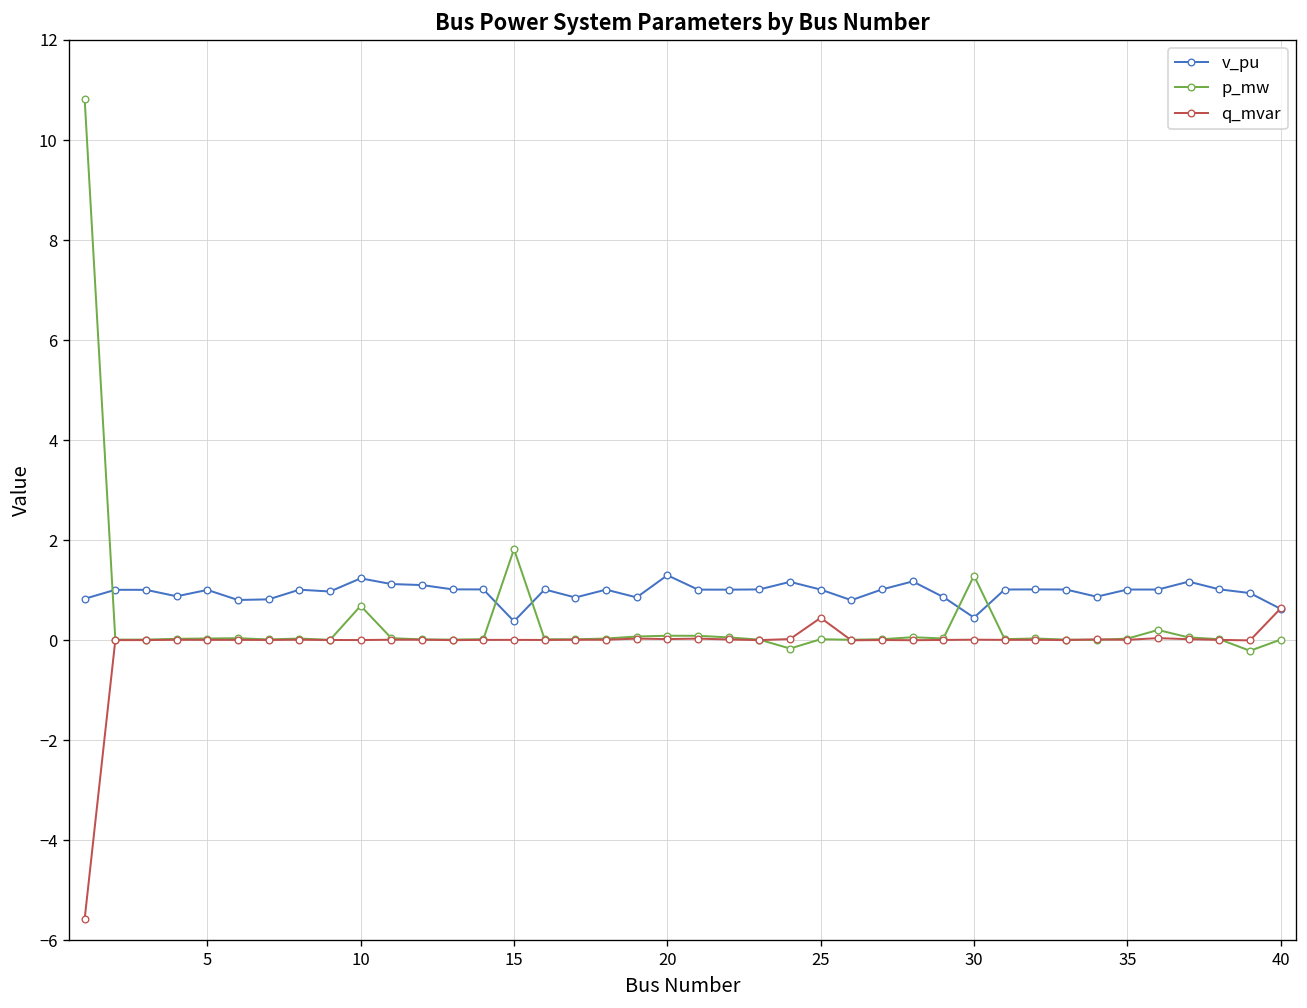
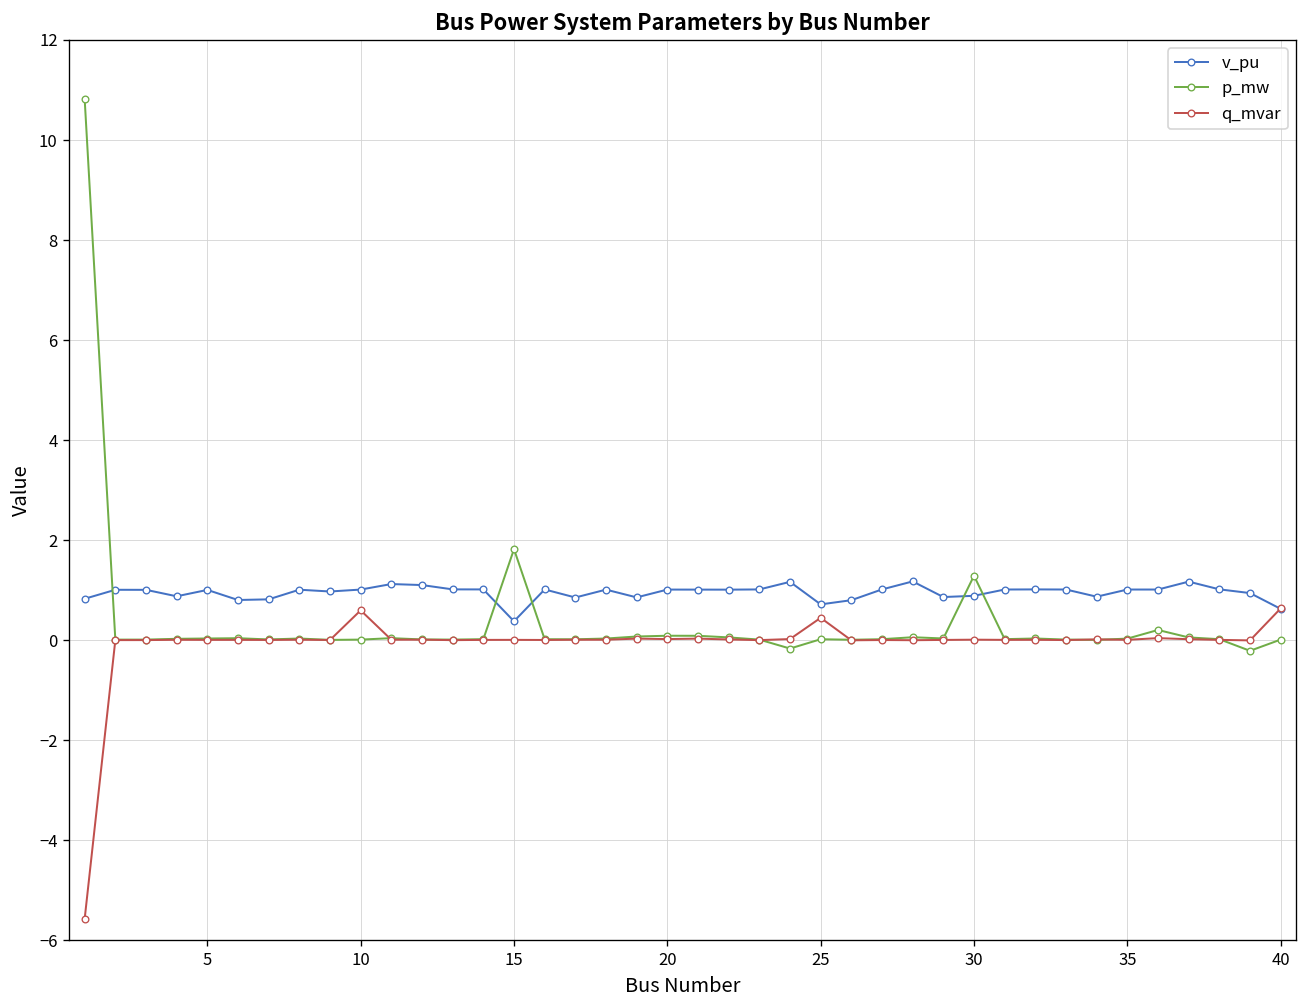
v_pu, 10: 1.2 -> 1.0
p_mw, 10: 0.7 -> 0.0
q_mvar, 10: 0.0 -> 0.6
v_pu, 20: 1.3 -> 1.0
v_pu, 25: 1.0 -> 0.7
v_pu, 30: 0.5 -> 0.9
